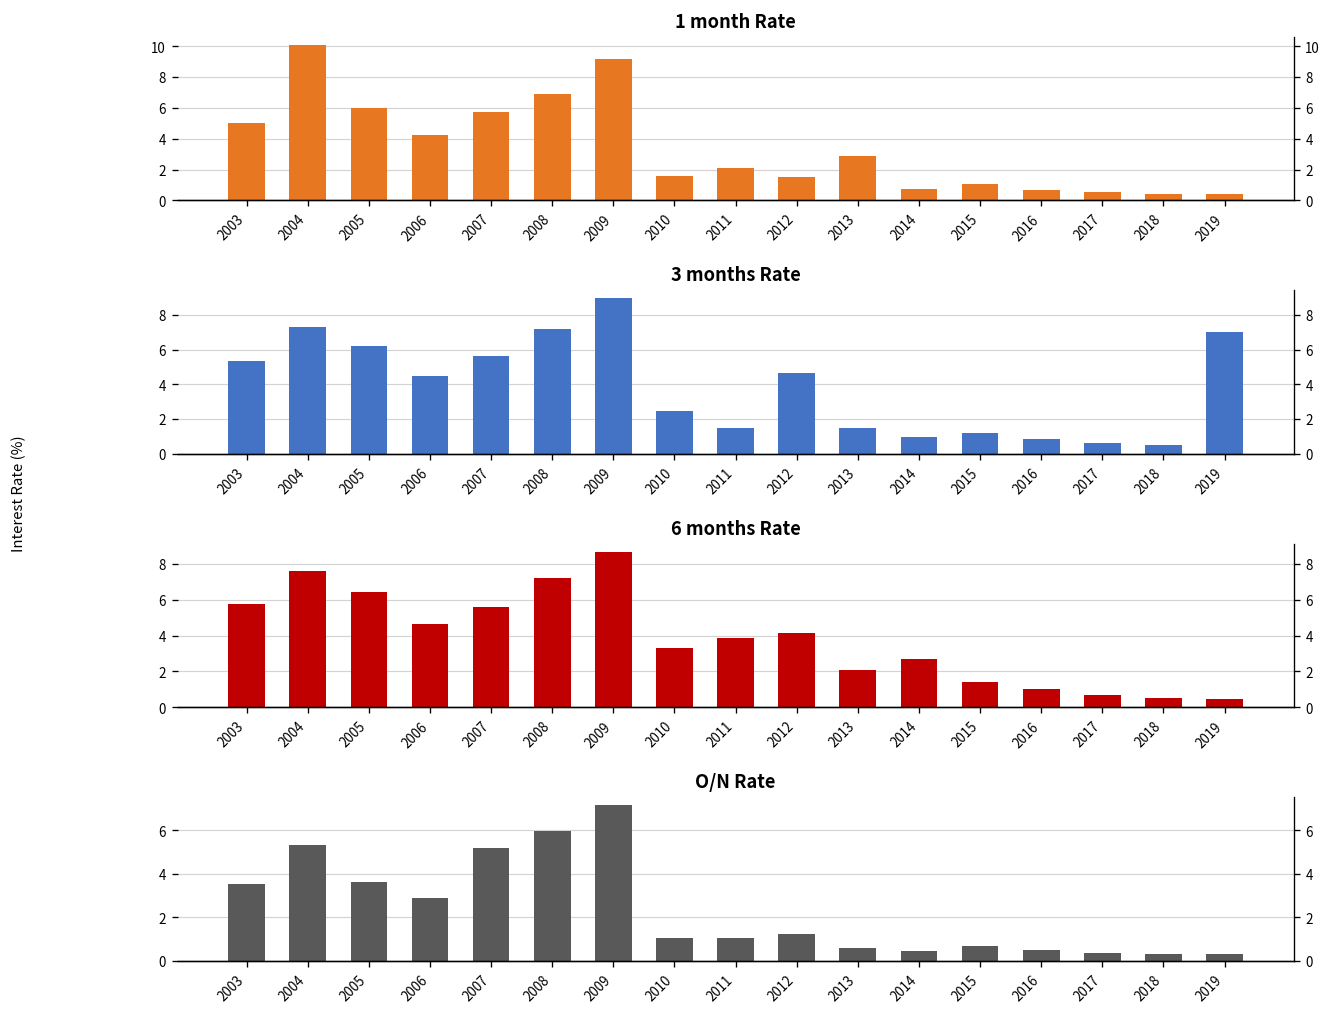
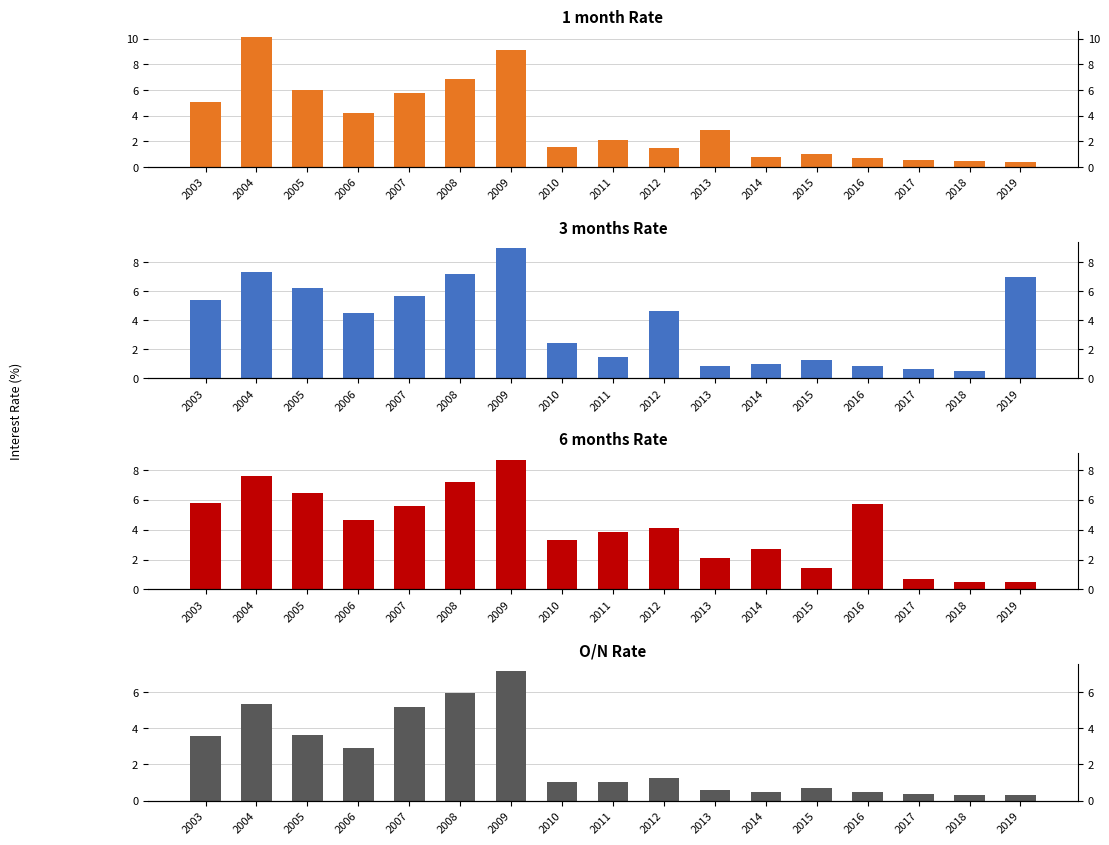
3 months Rate, 2013: 1.5 -> 0.8
6 months Rate, 2016: 1.0 -> 5.7
